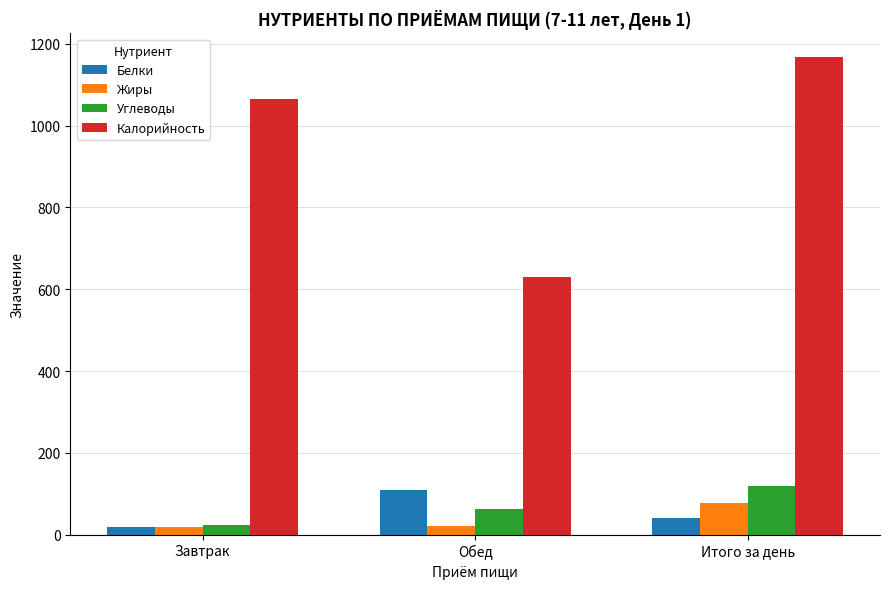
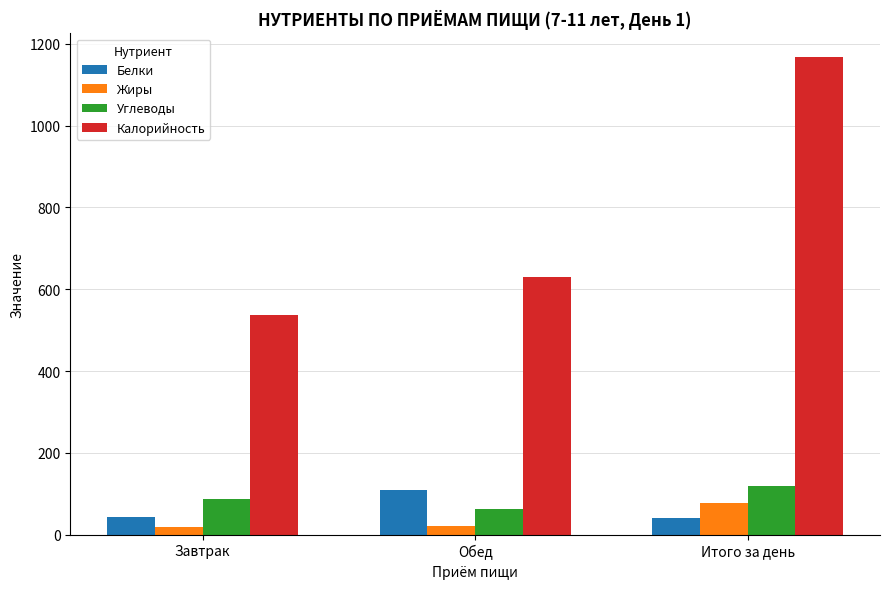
Белки, Завтрак: 20 -> 40
Углеводы, Завтрак: 20 -> 90
Калорийность, Завтрак: 1070 -> 540
